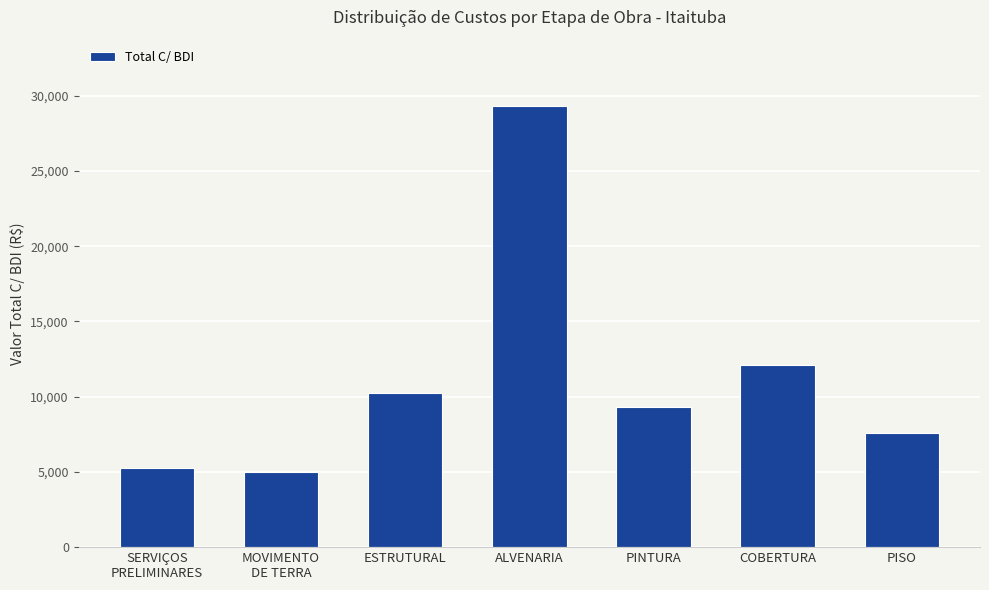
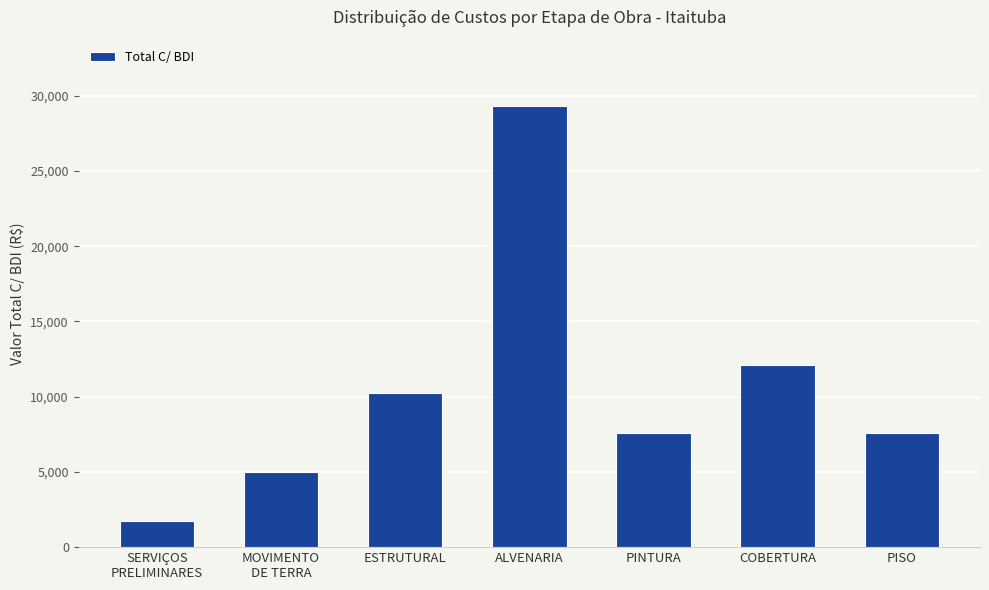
SERVIÇOS PRELIMINARES: 5,300 -> 1,800
PINTURA: 9,300 -> 7,600
